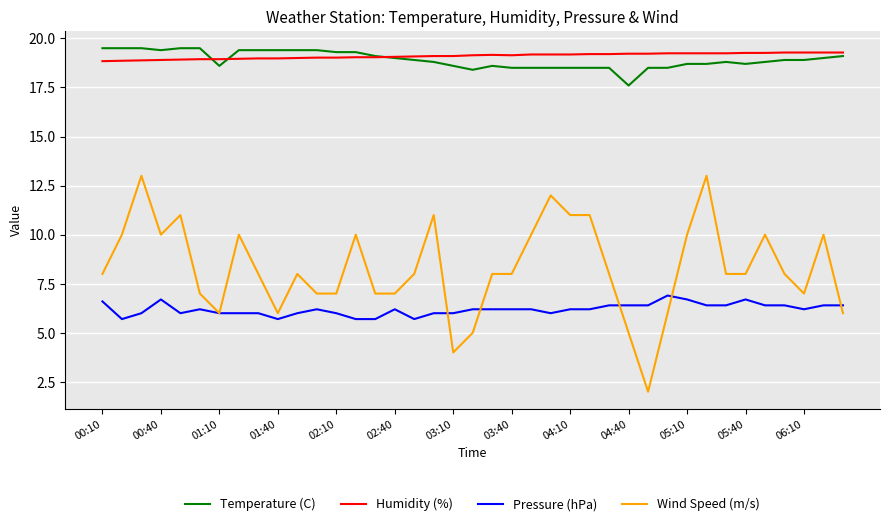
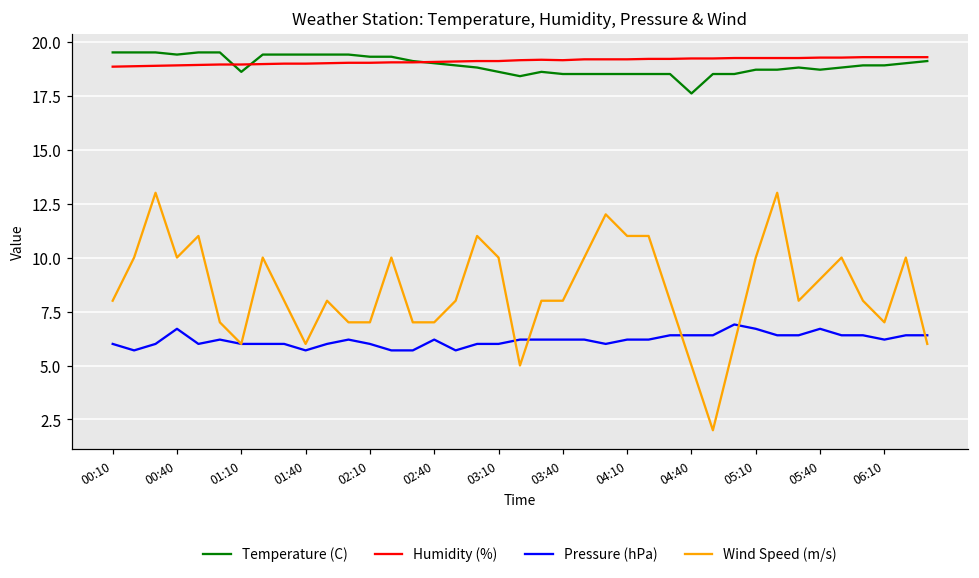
Pressure (hPa), 00:10: 6.6 -> 6.0
Wind Speed (m/s), 03:10: 4.0 -> 10.0
Wind Speed (m/s), 05:40: 8.0 -> 9.0
